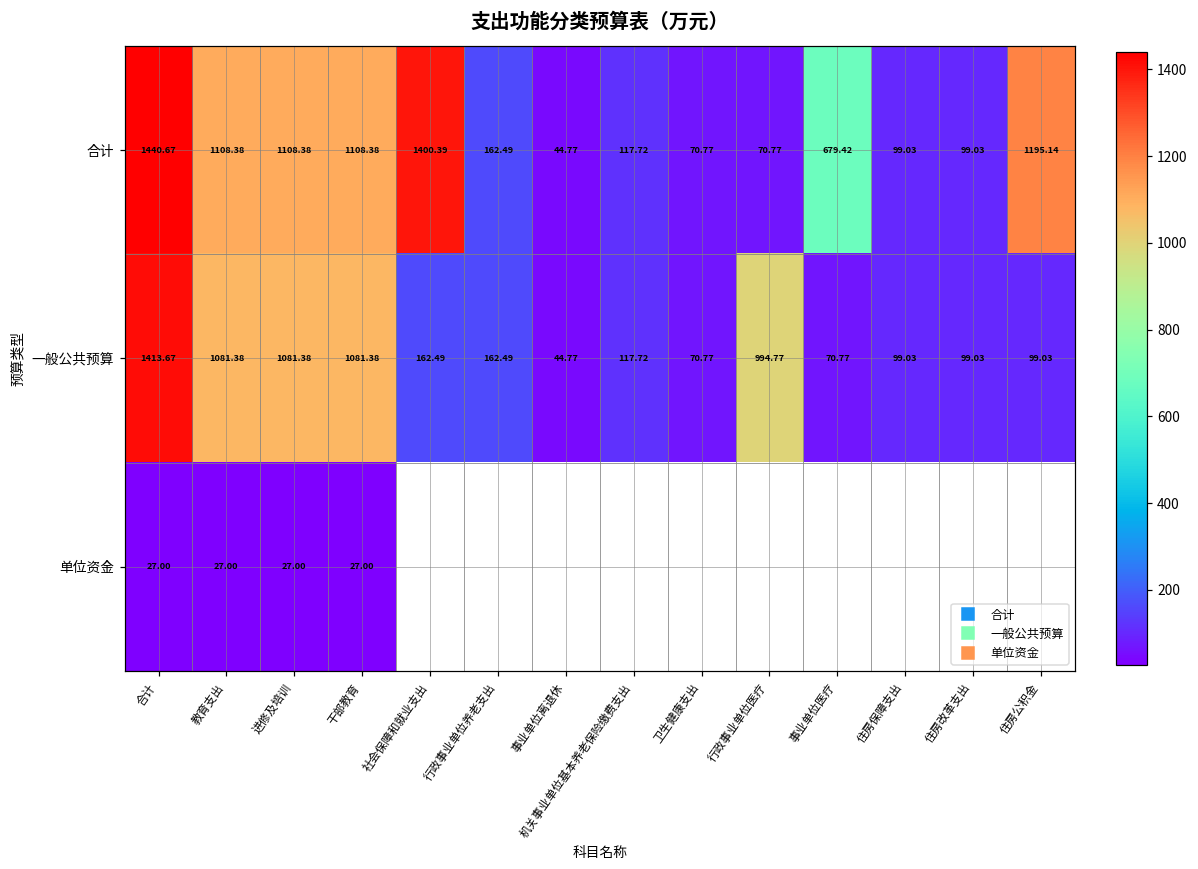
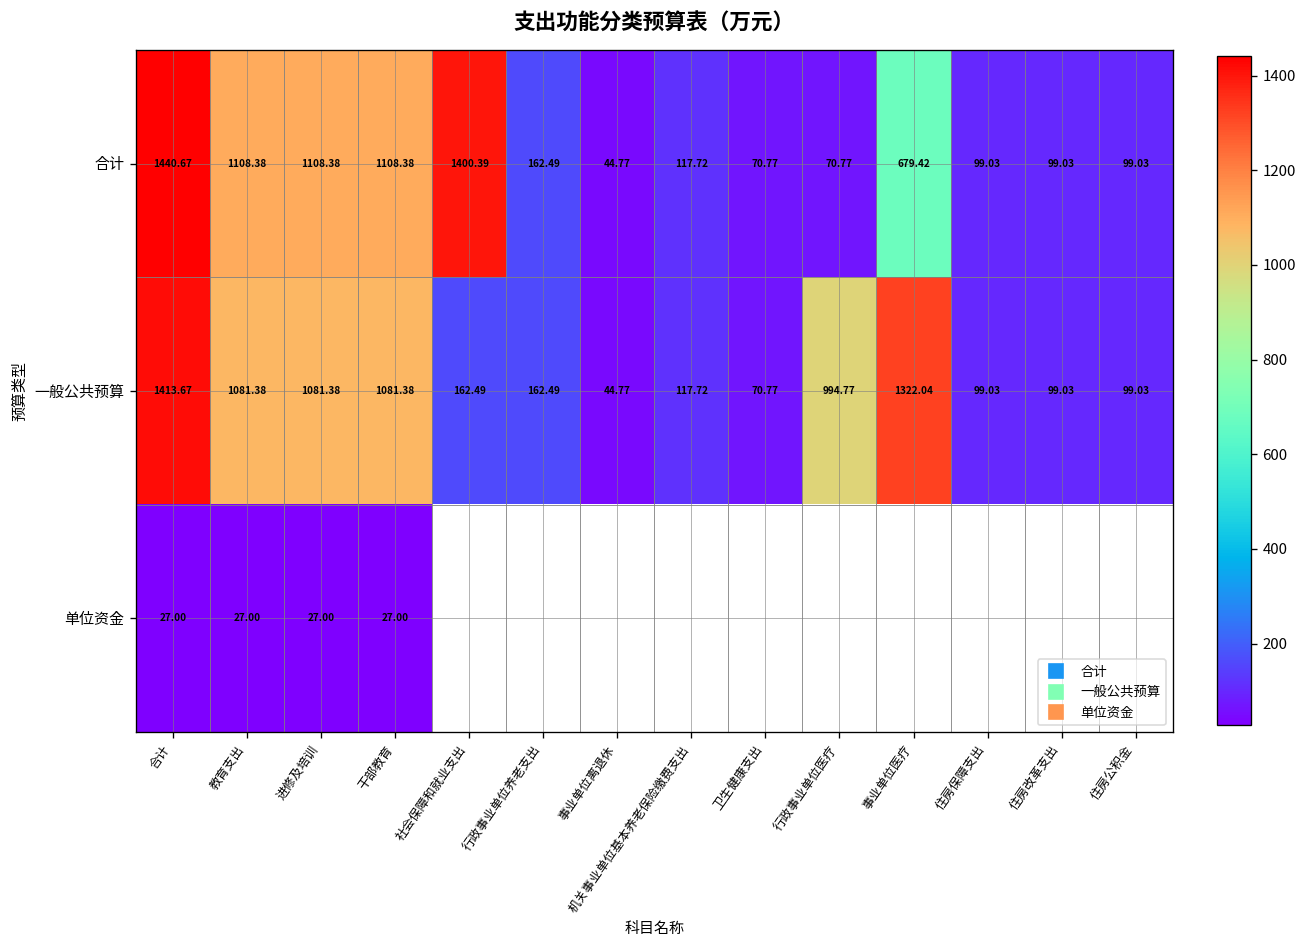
合计, 住房公积金: 1195.14 -> 99.03
一般公共预算, 事业单位医疗: 70.77 -> 1322.04
